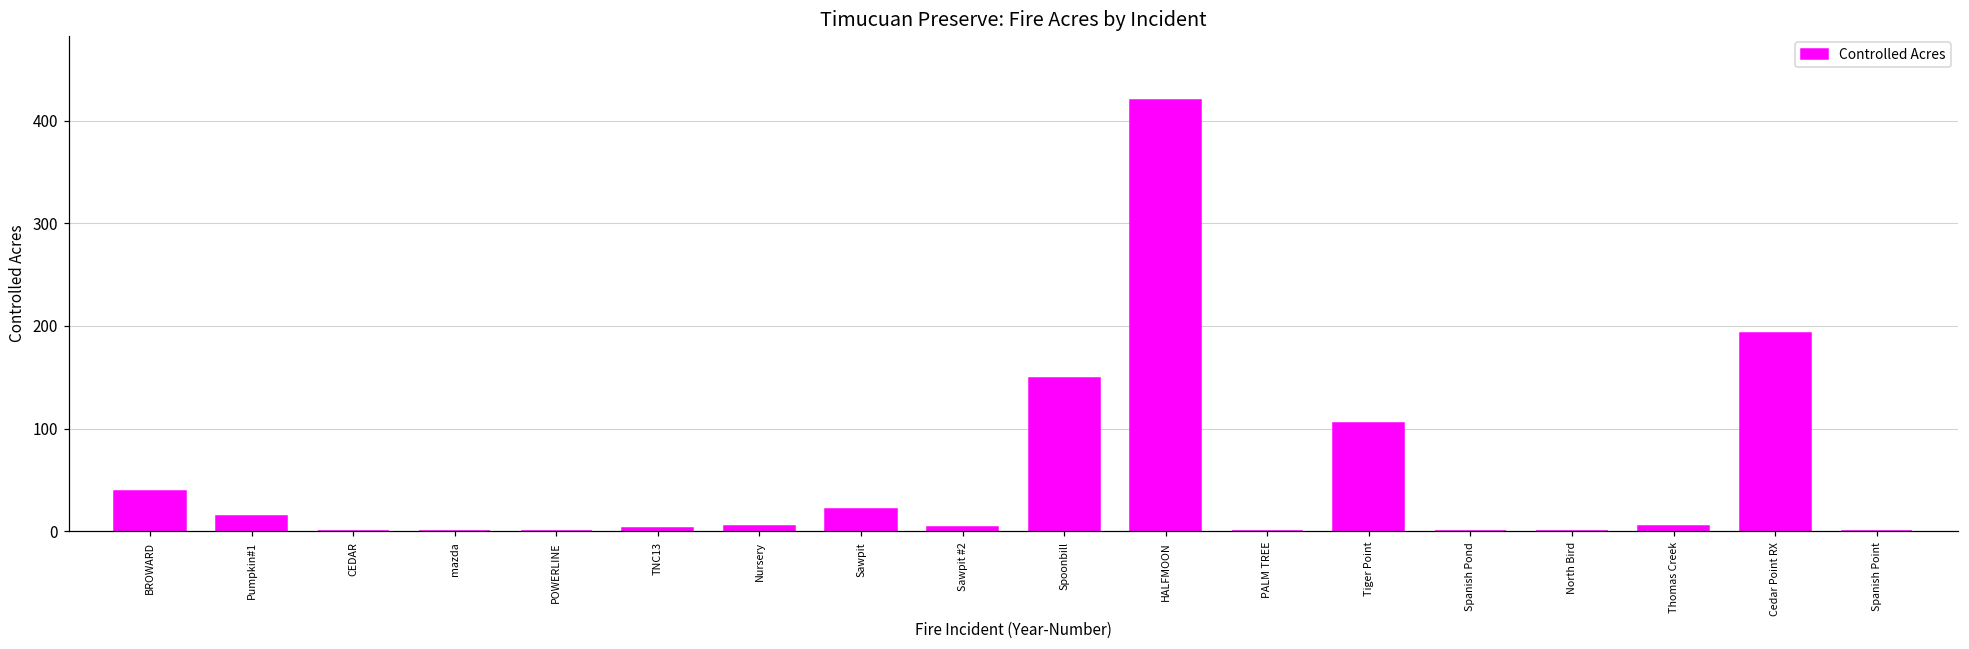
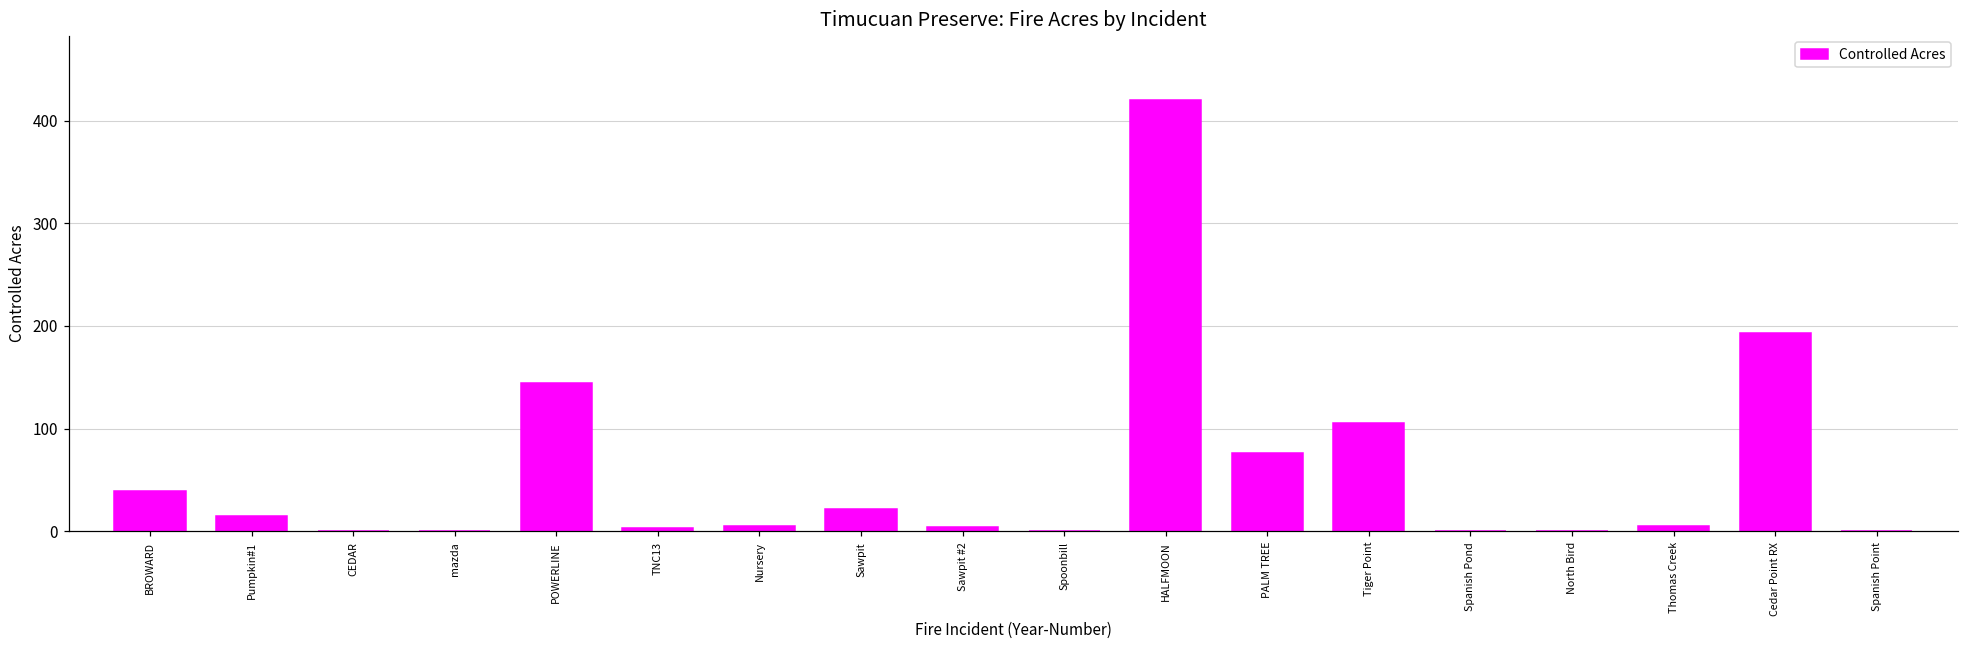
POWERLINE: 0 -> 140
Spoonbill: 150 -> 0
PALM TREE: 0 -> 80
